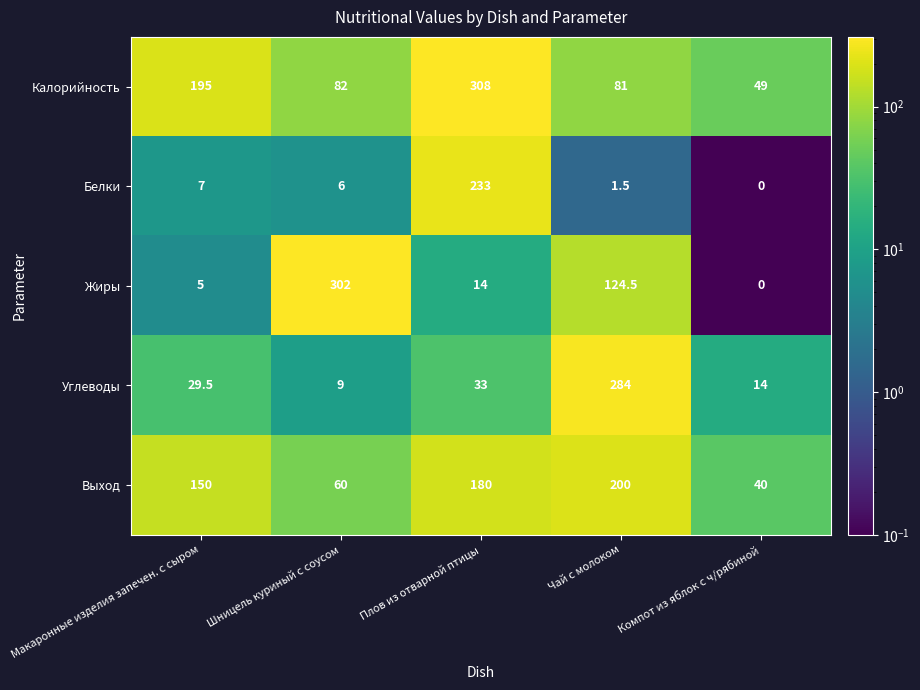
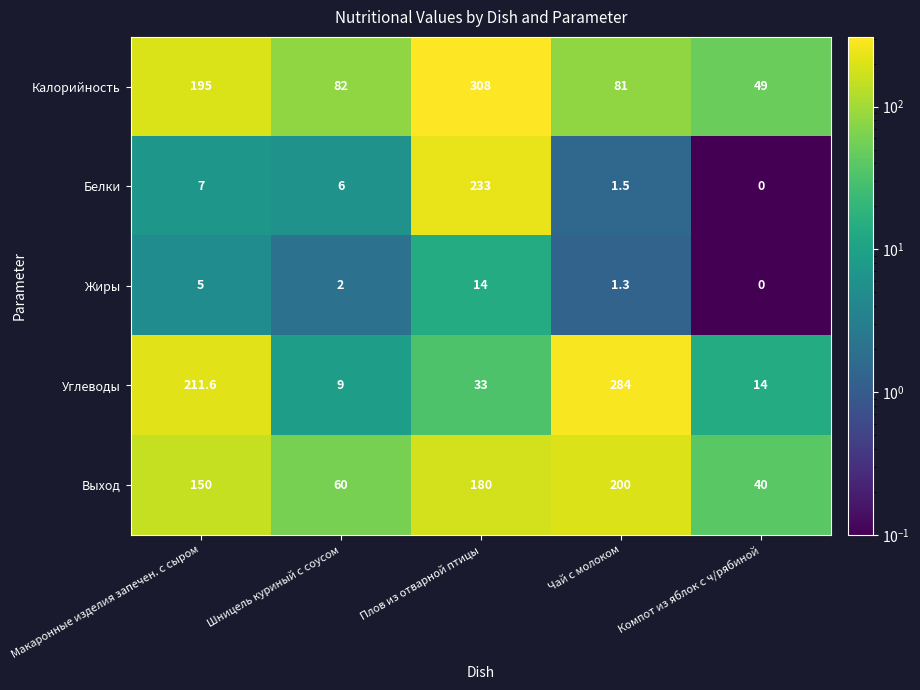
Жиры, Шницель куриный с соусом: 302 -> 2
Жиры, Чай с молоком: 124.5 -> 1.3
Углеводы, Макаронные изделия запечен. с сыром: 29.5 -> 211.6
